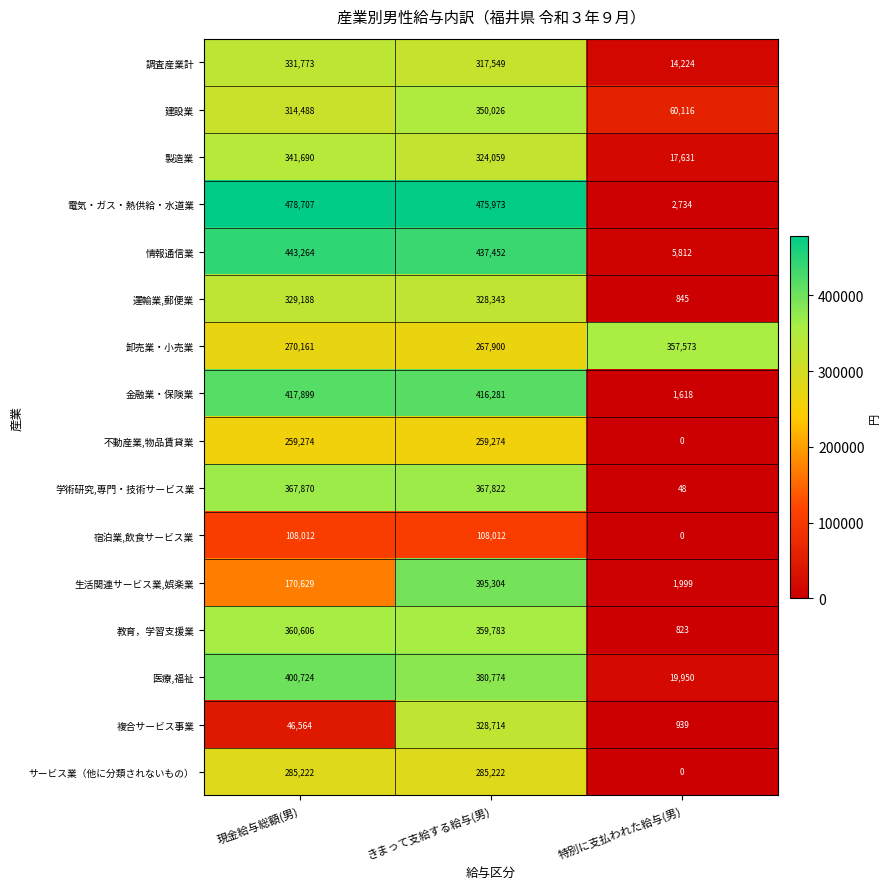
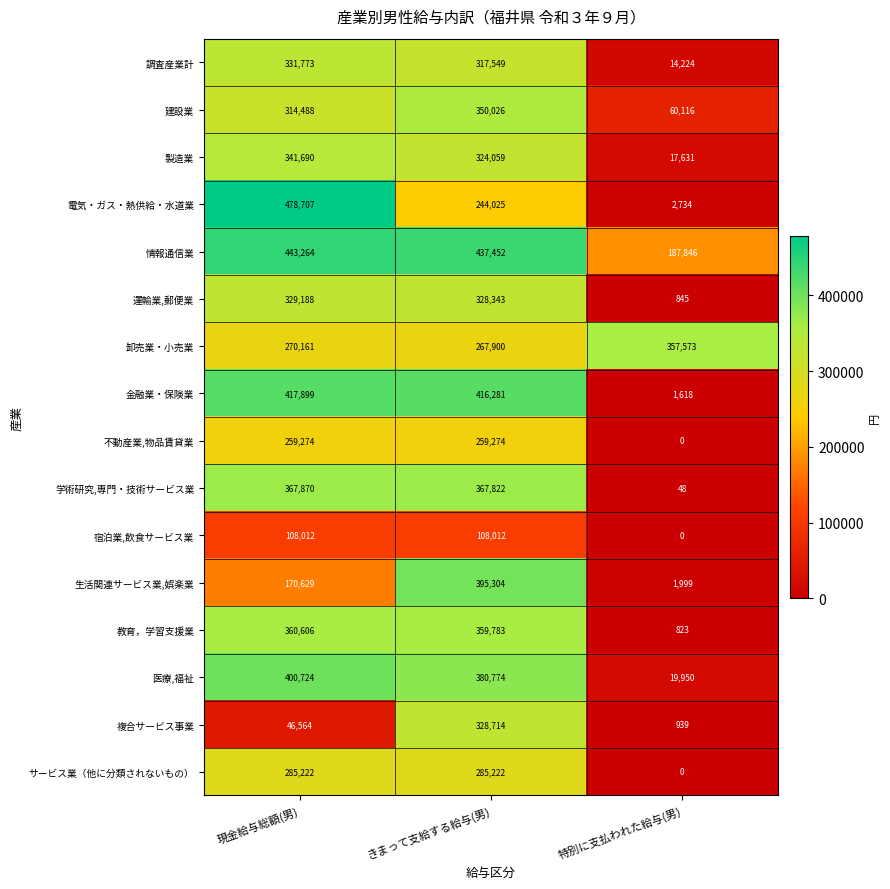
電気・ガス・熱供給・水道業, きまって支給する給与(男): 475,973 -> 244,025
情報通信業, 特別に支払われた給与(男): 5,812 -> 187,846
